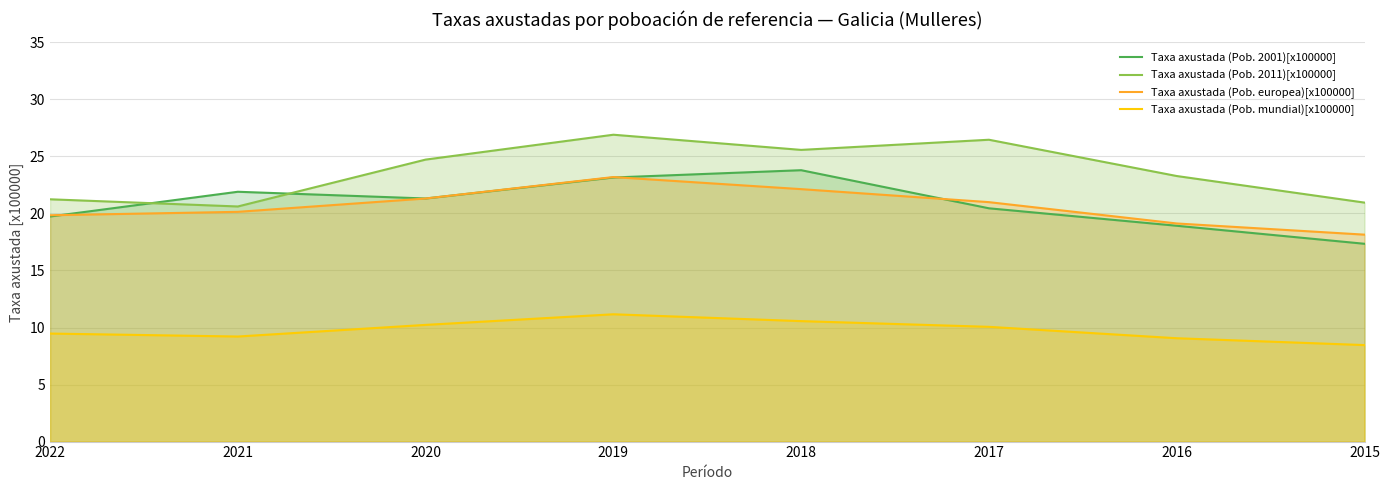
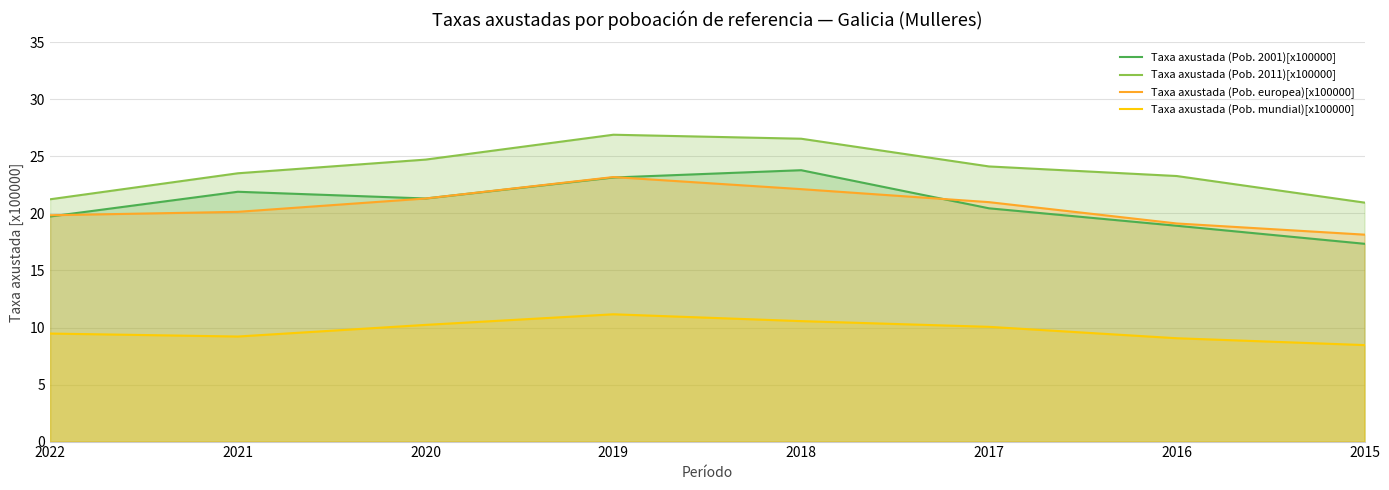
Taxa axustada (Pob. 2011)[x100000], 2021: 20.6 -> 23.5
Taxa axustada (Pob. 2011)[x100000], 2018: 25.6 -> 26.6
Taxa axustada (Pob. 2011)[x100000], 2017: 26.5 -> 24.1
